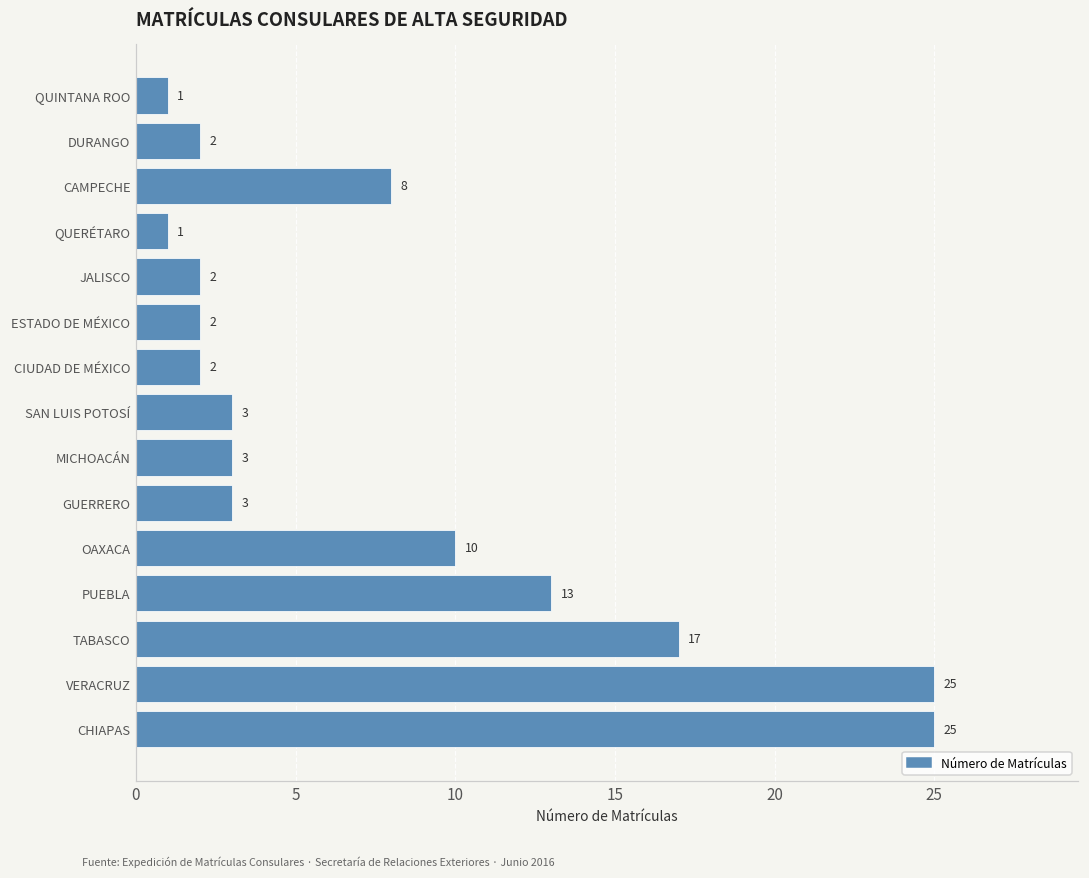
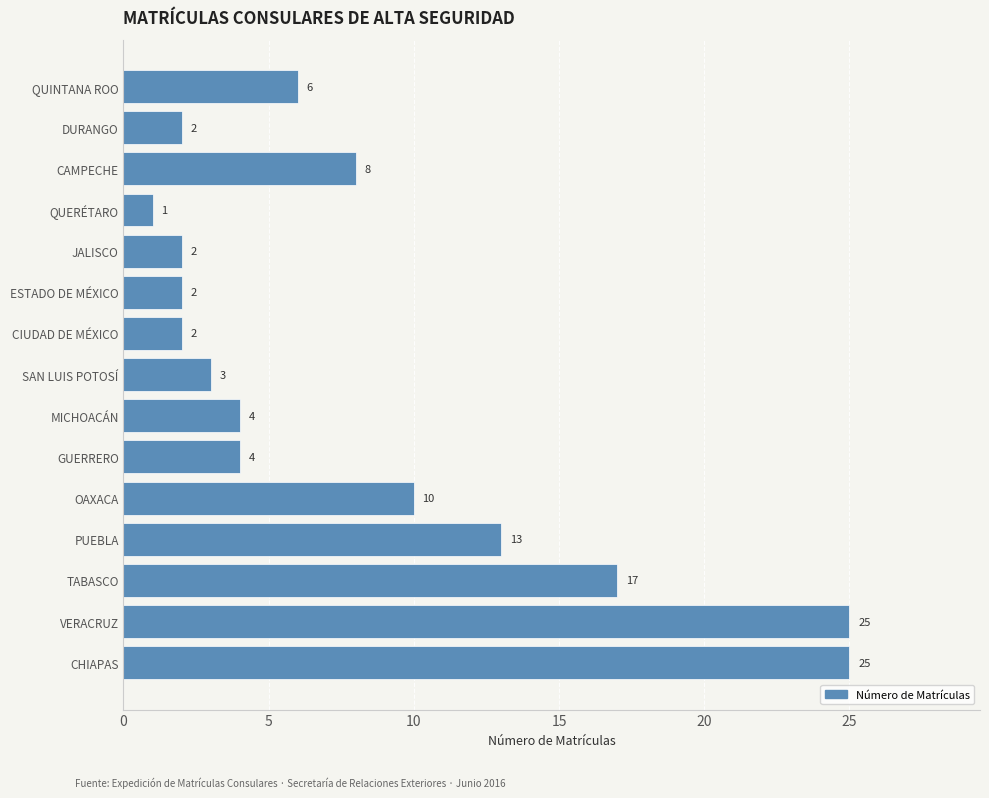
QUINTANA ROO: 1 -> 6
MICHOACÁN: 3 -> 4
GUERRERO: 3 -> 4
